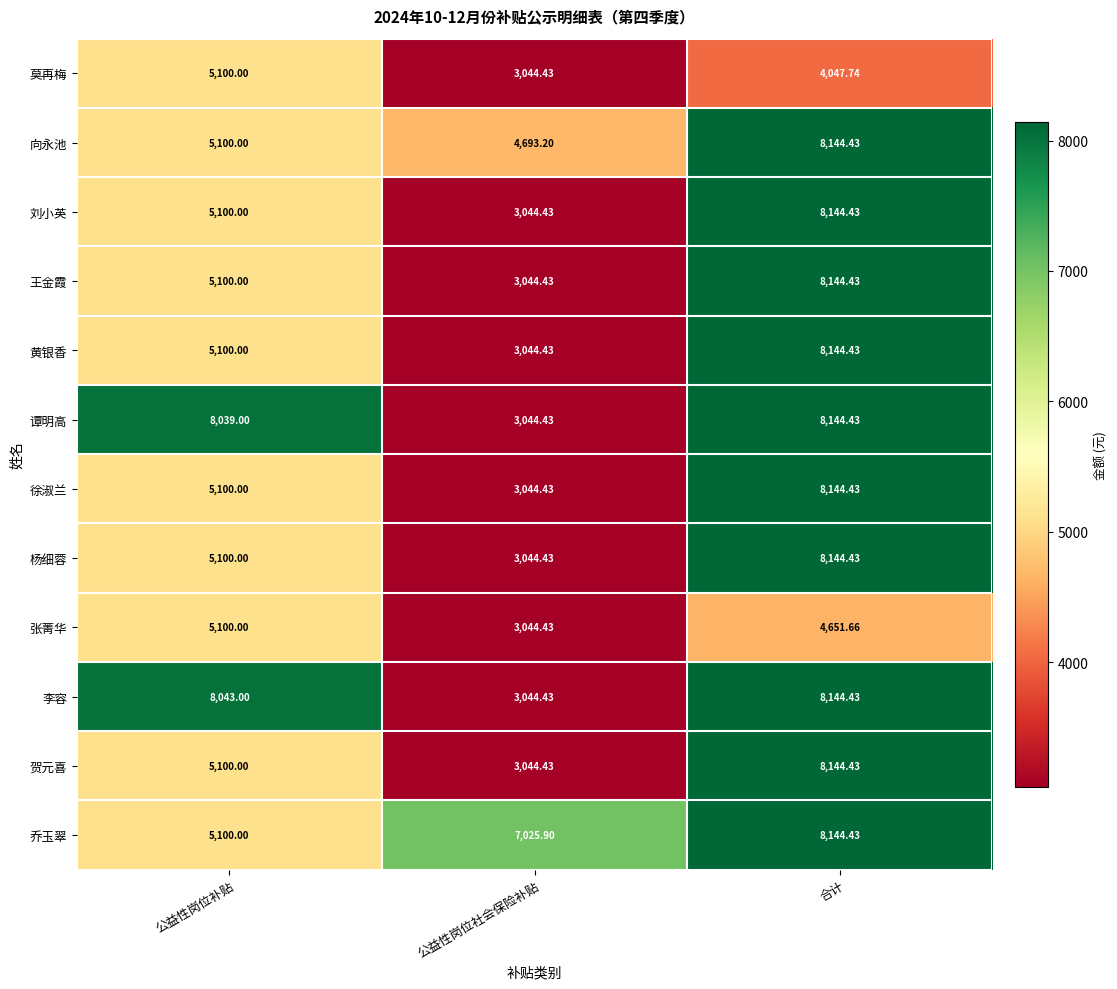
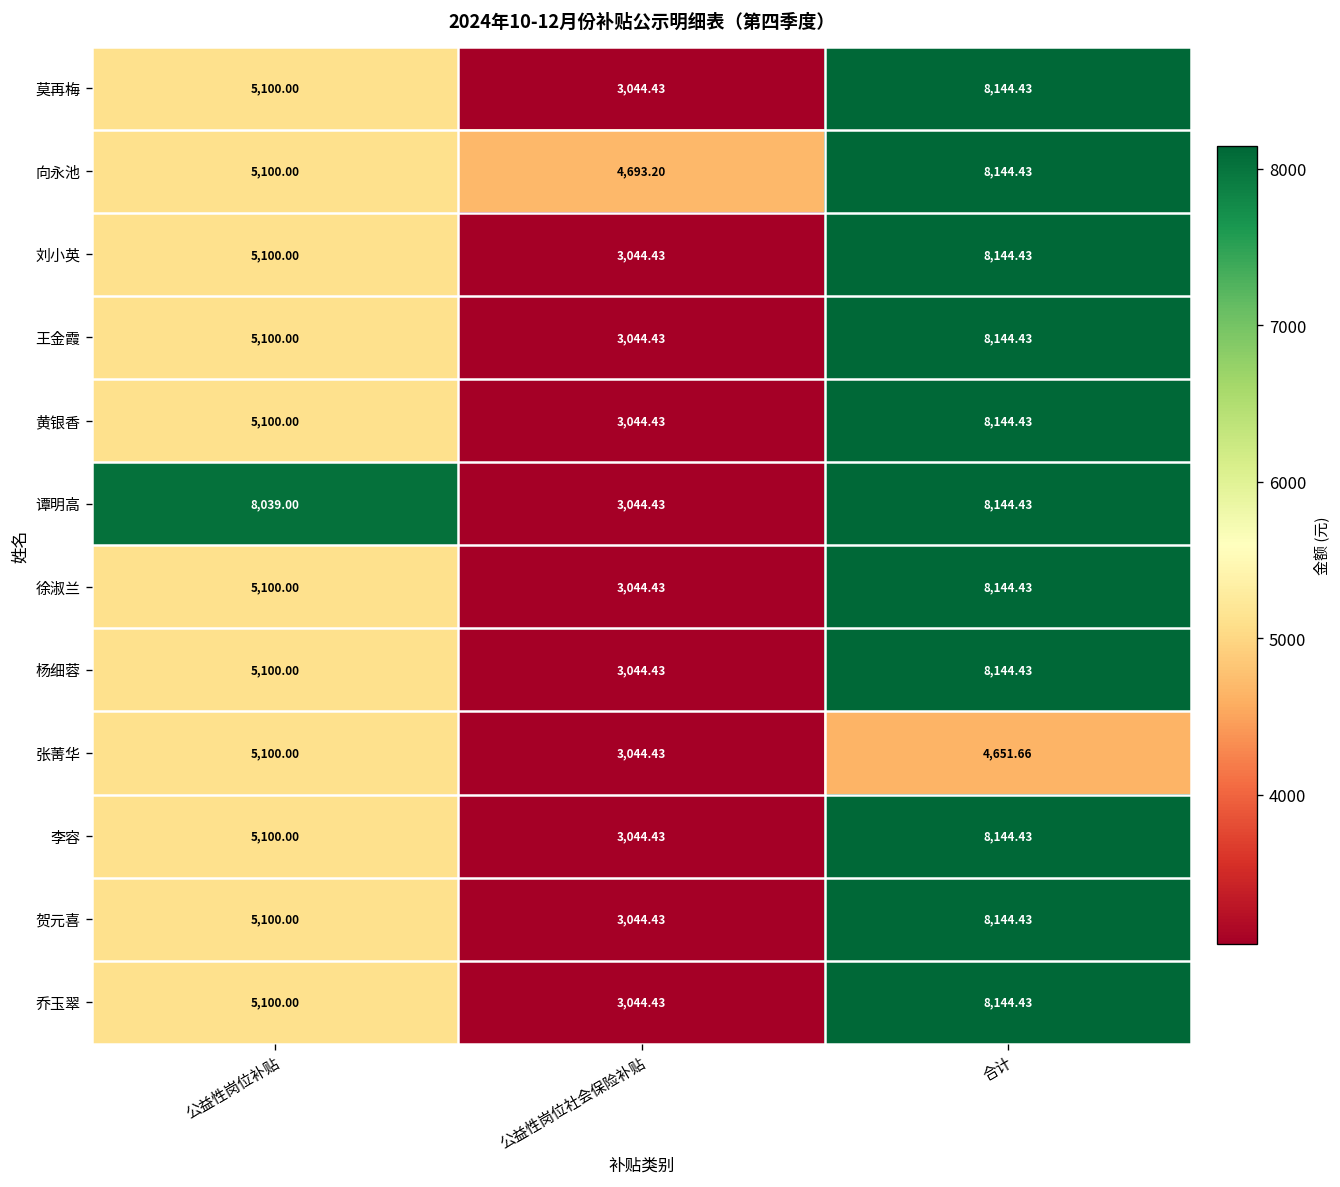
莫再梅, 合计: 4,047.74 -> 8,144.43
李容, 公益性岗位补贴: 8,043.00 -> 5,100.00
乔玉翠, 公益性岗位社会保险补贴: 7,025.90 -> 3,044.43
